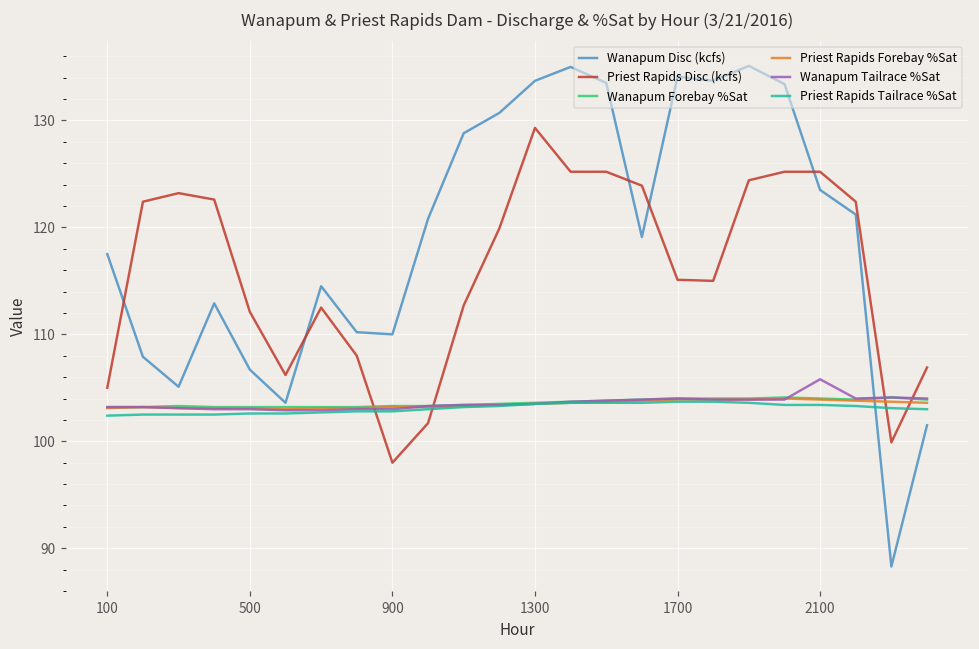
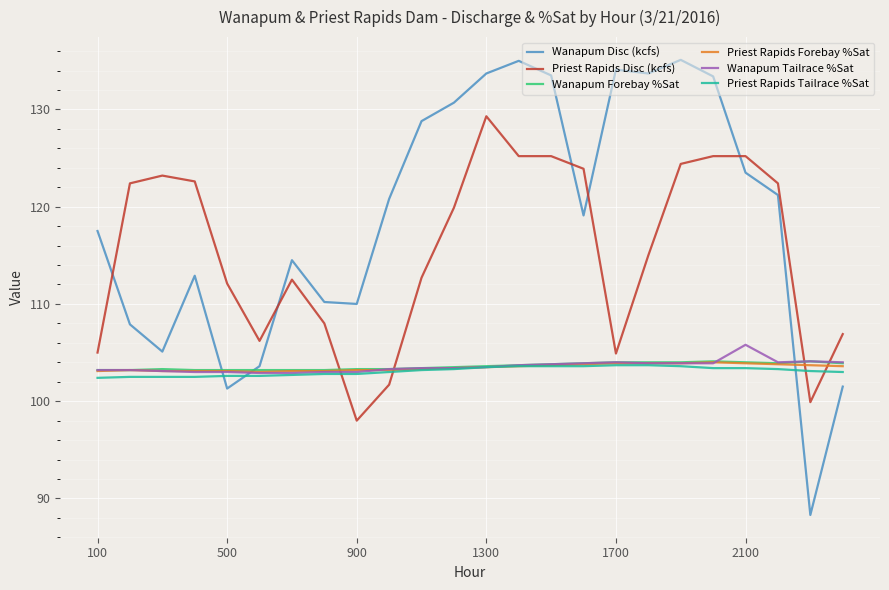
Wanapum Disc (kcfs), 500: 107 -> 101
Priest Rapids Disc (kcfs), 1700: 115 -> 105
